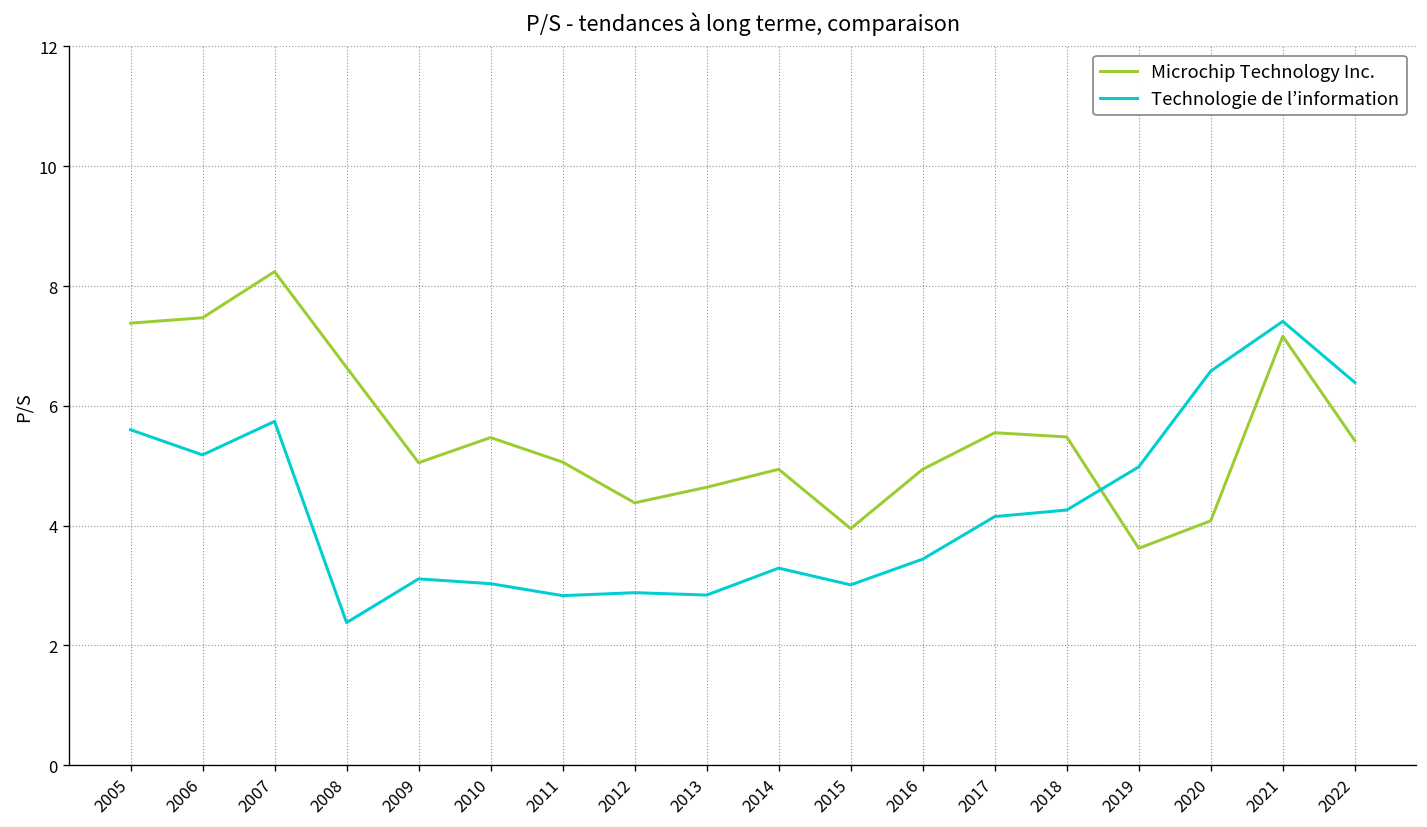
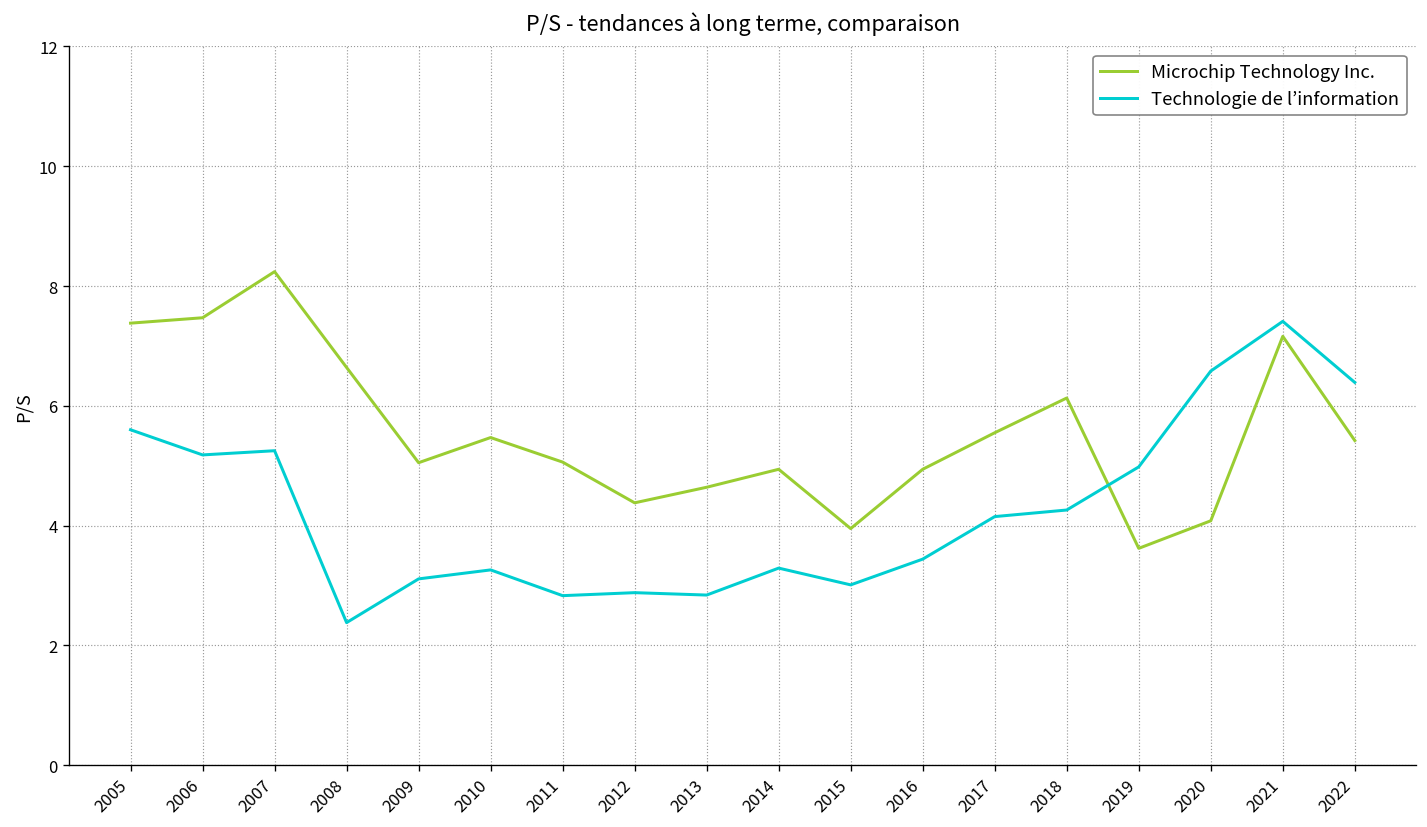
Technologie de l’information, 2007: 5.7 -> 5.3
Technologie de l’information, 2010: 3.0 -> 3.3
Microchip Technology Inc., 2018: 5.5 -> 6.1
